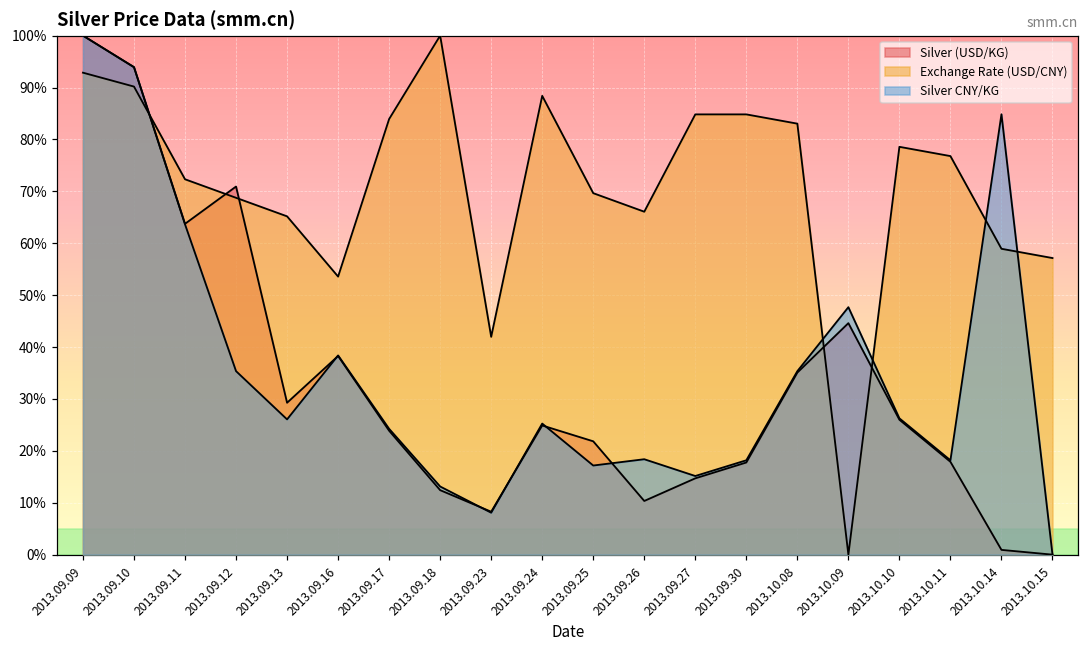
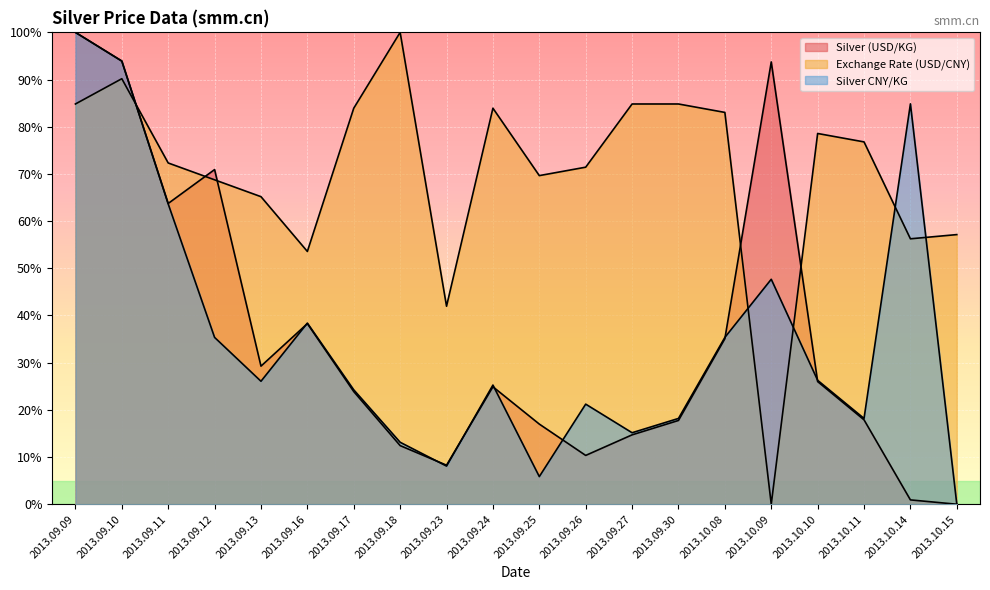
Exchange Rate (USD/CNY), 2013.09.09: 93% -> 85%
Exchange Rate (USD/CNY), 2013.09.24: 88% -> 84%
Silver (USD/KG), 2013.09.25: 22% -> 17%
Silver CNY/KG, 2013.09.25: 17% -> 6%
Exchange Rate (USD/CNY), 2013.09.26: 66% -> 71%
Silver CNY/KG, 2013.09.26: 18% -> 21%
Silver (USD/KG), 2013.10.09: 45% -> 94%
Exchange Rate (USD/CNY), 2013.10.14: 59% -> 56%
